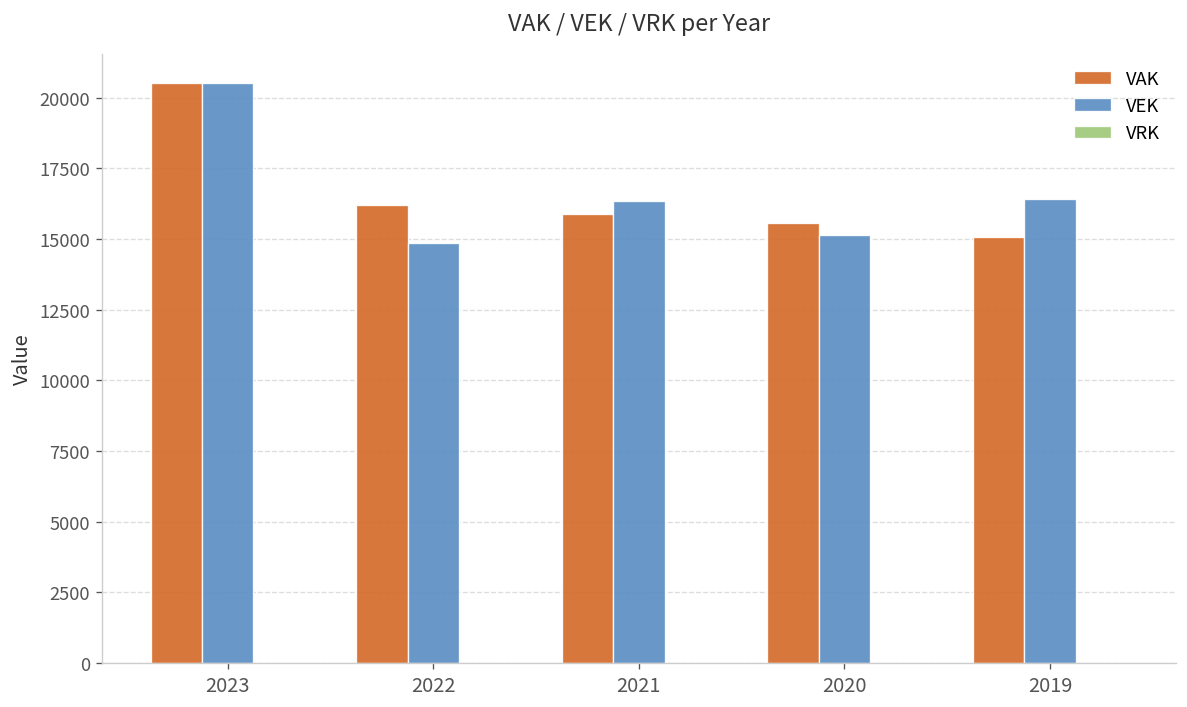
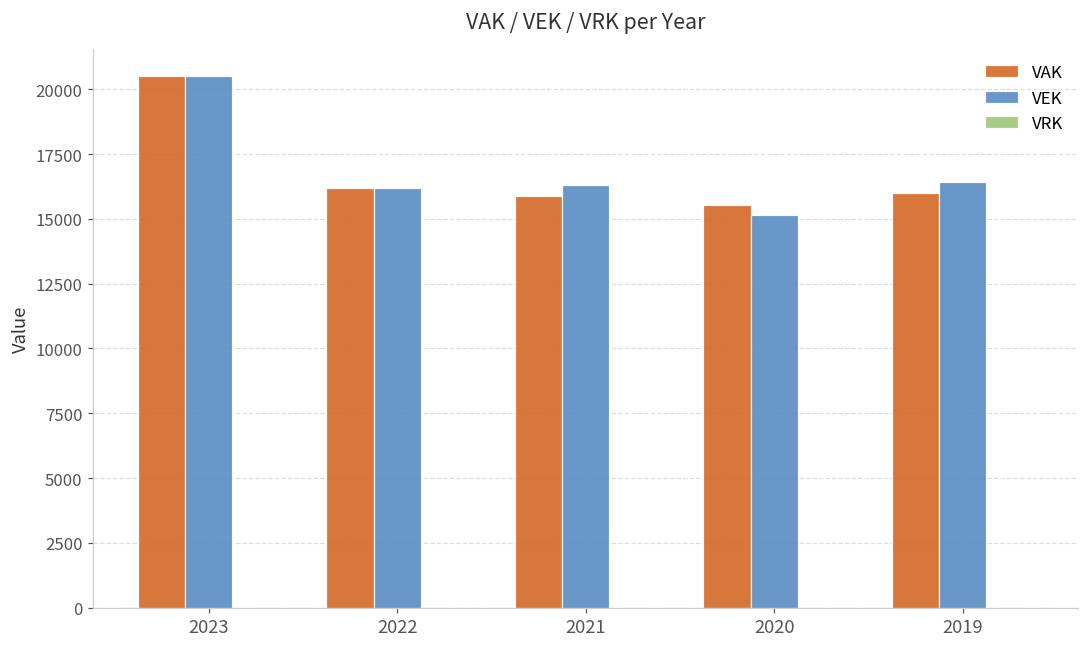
VEK, 2022: 14900 -> 16200
VAK, 2019: 15100 -> 16000
